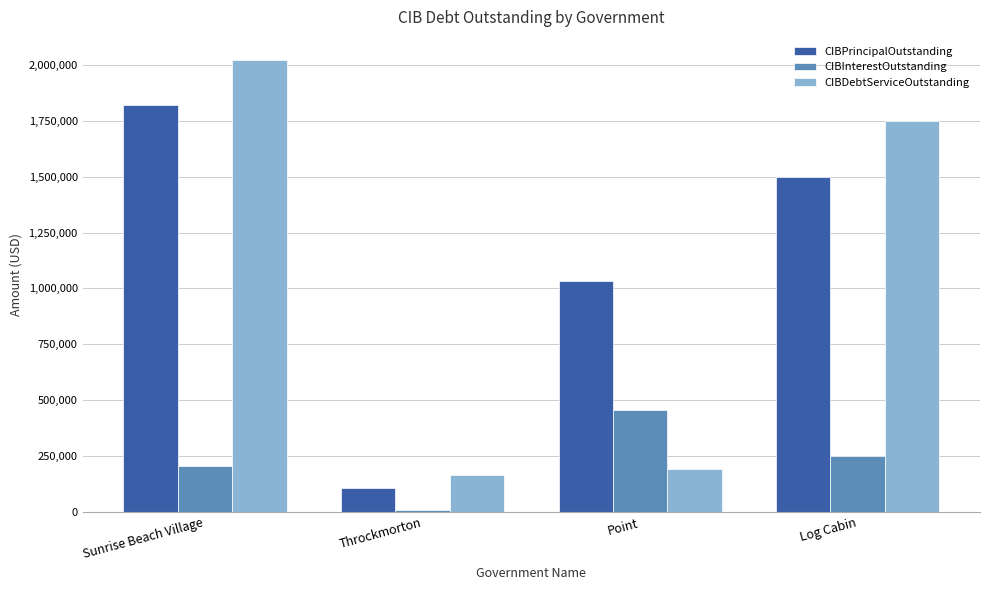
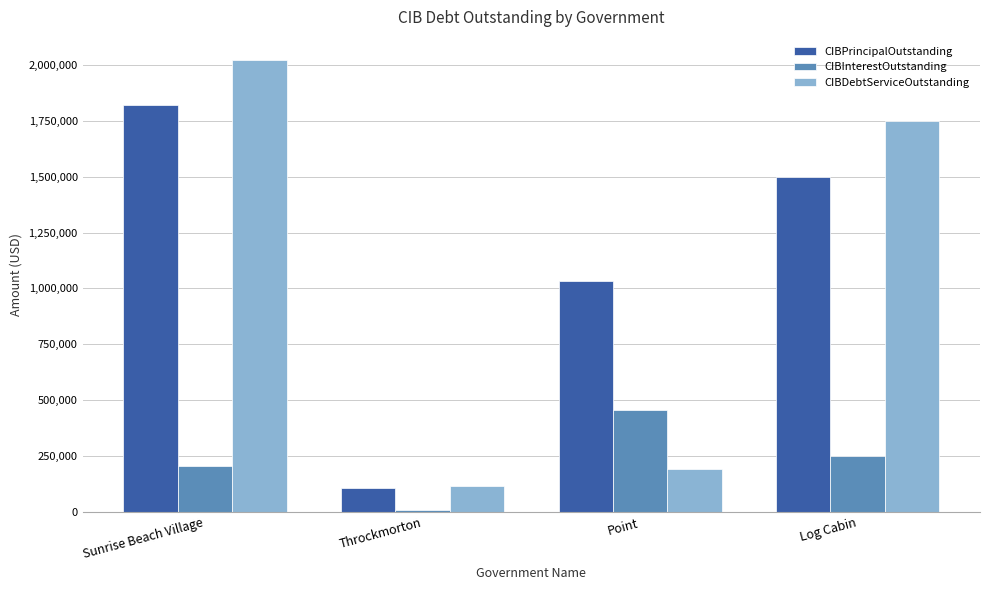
CIBDebtServiceOutstanding, Throckmorton: 170,000 -> 120,000
